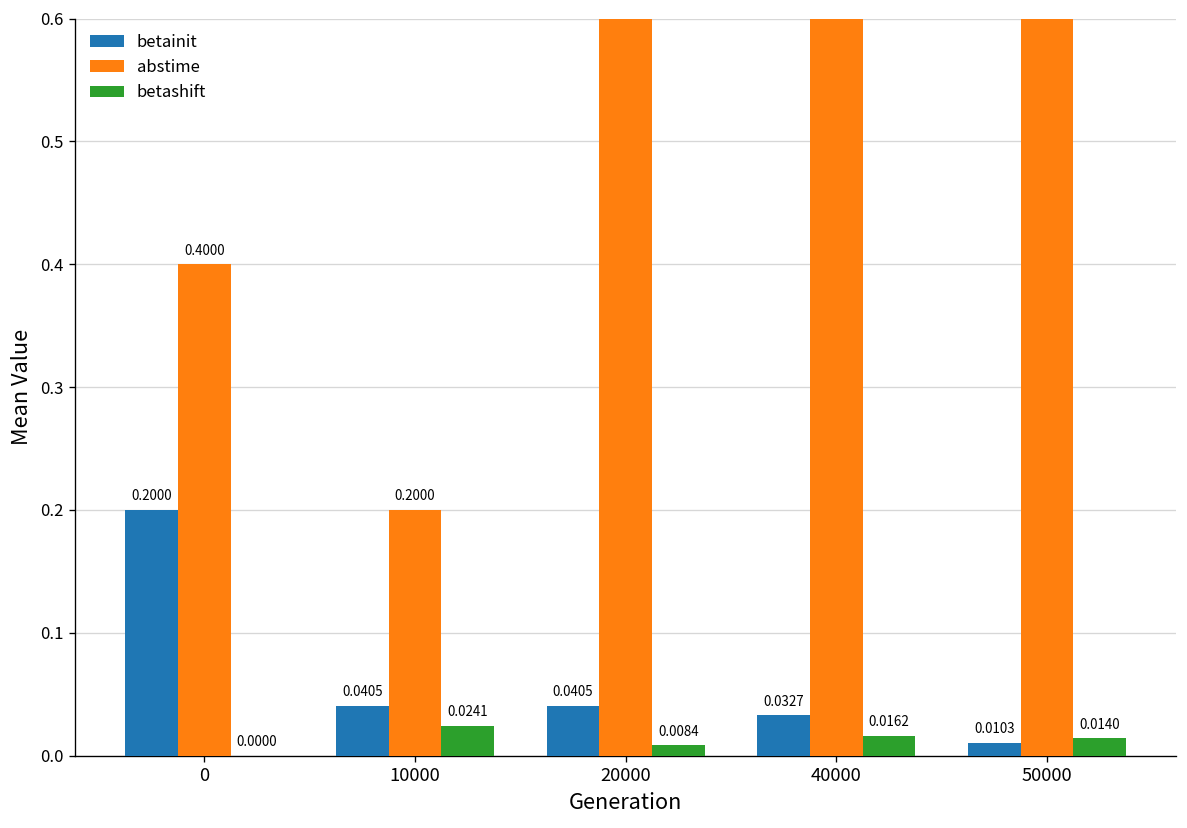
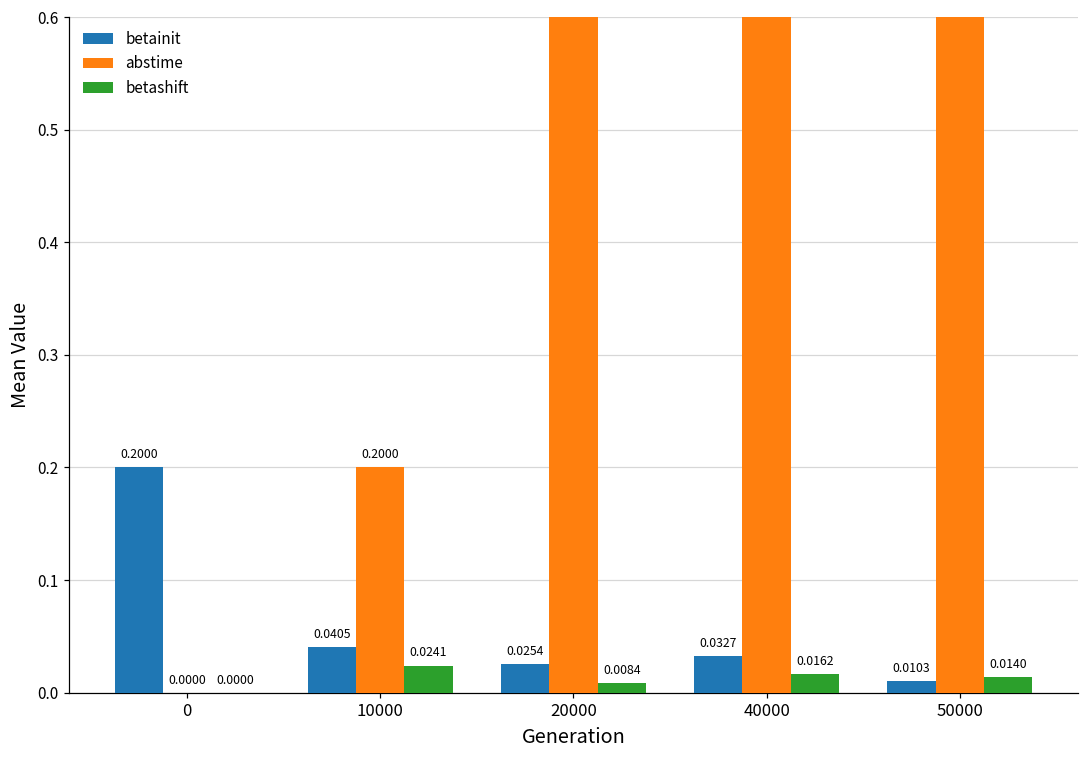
abstime, 0: 0.4000 -> 0.0000
betainit, 20000: 0.0405 -> 0.0254
